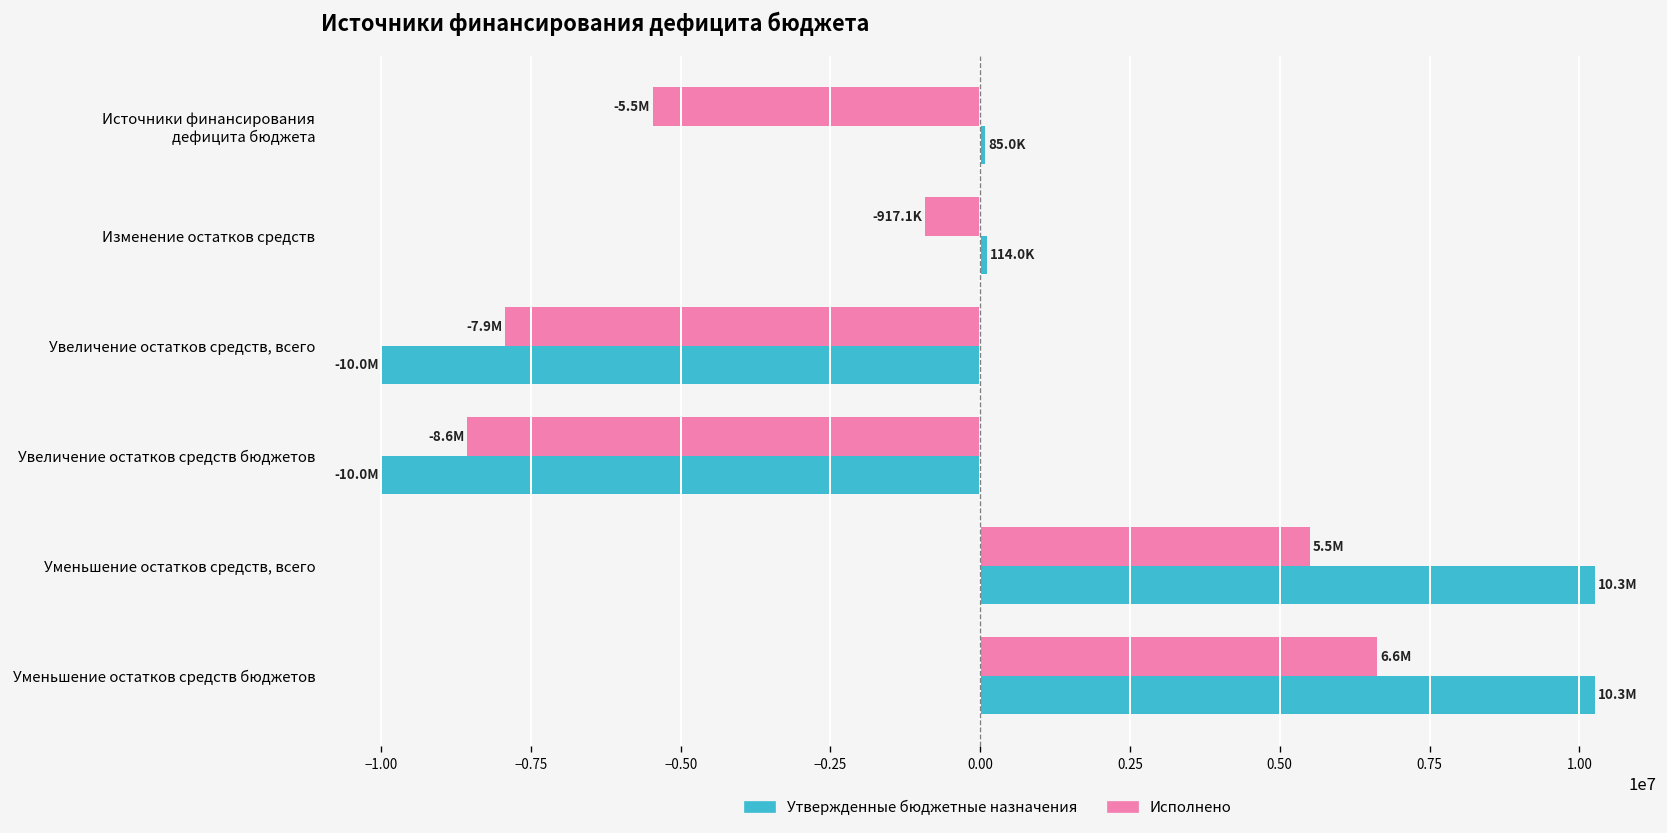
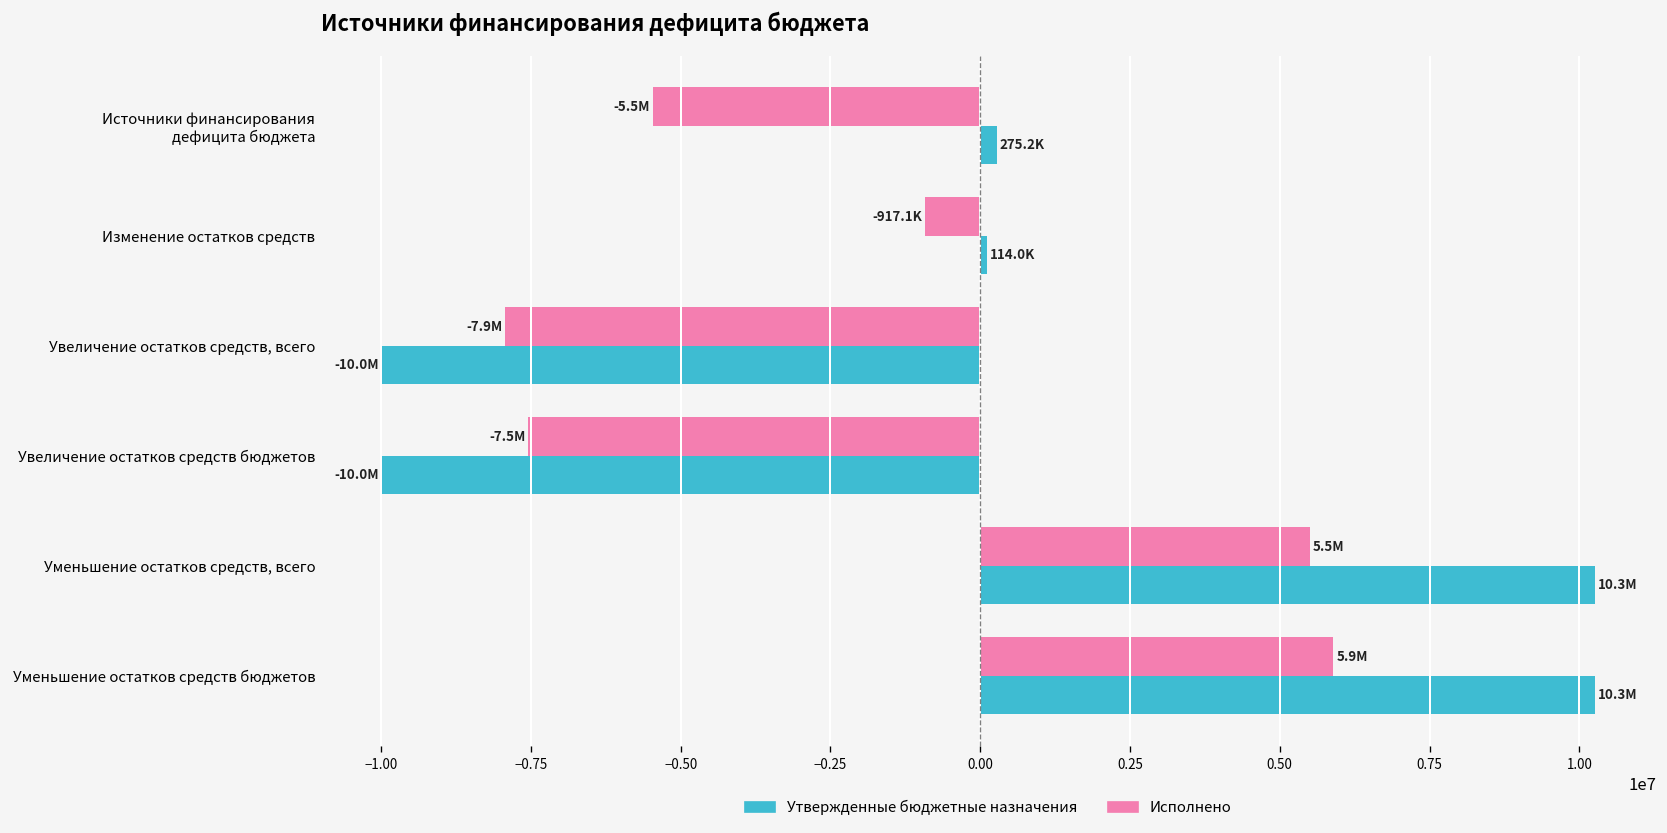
Утвержденные бюджетные назначения, Источники финансирования дефицита бюджета: 85.0K -> 275.2K
Исполнено, Увеличение остатков средств бюджетов: -8.6M -> -7.5M
Исполнено, Уменьшение остатков средств бюджетов: 6.6M -> 5.9M
